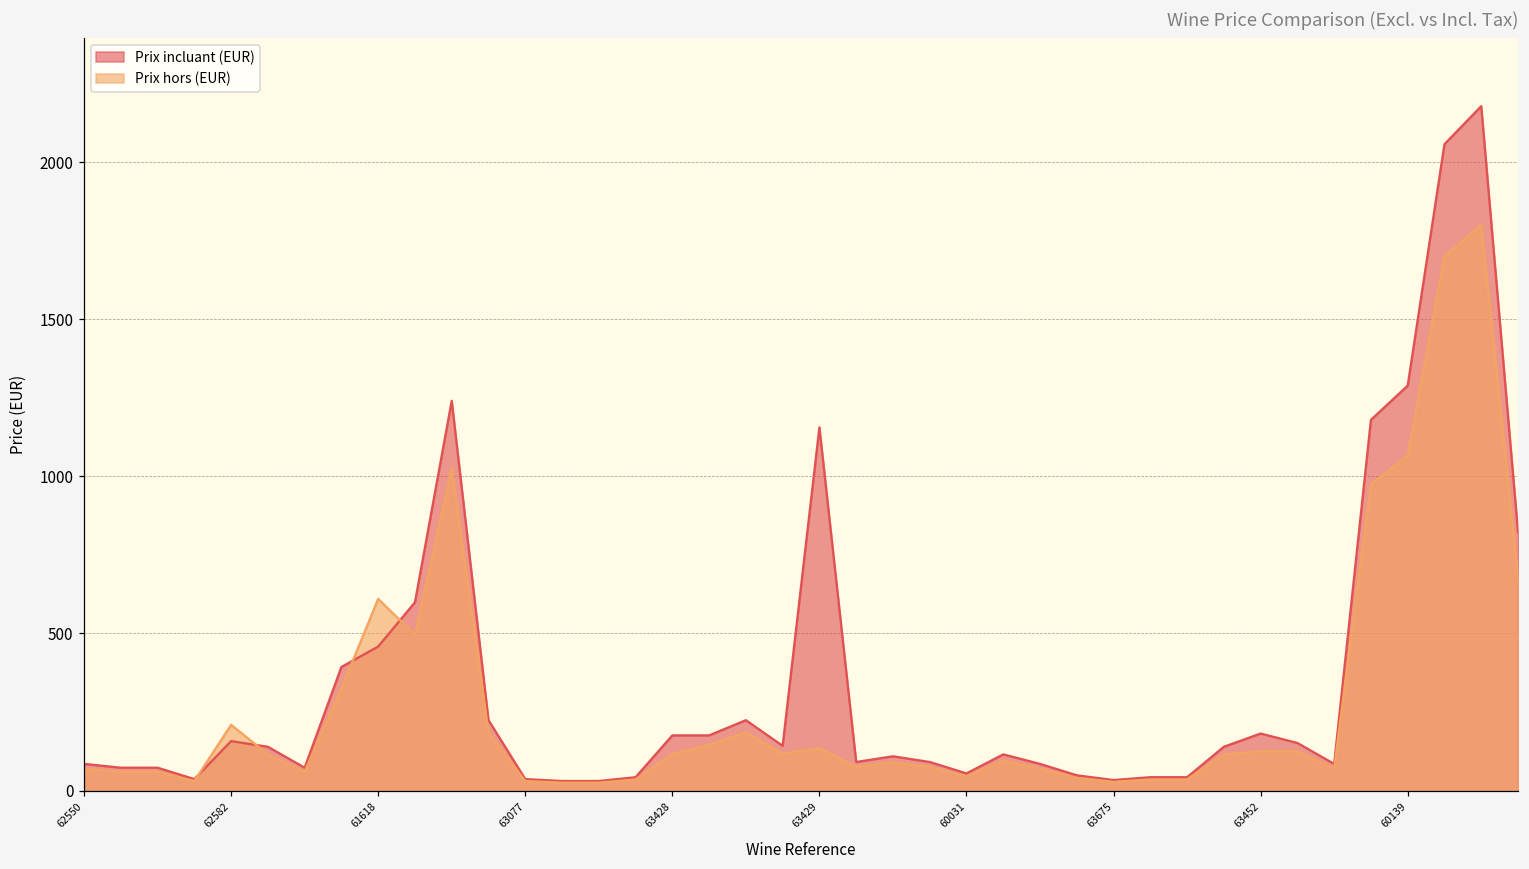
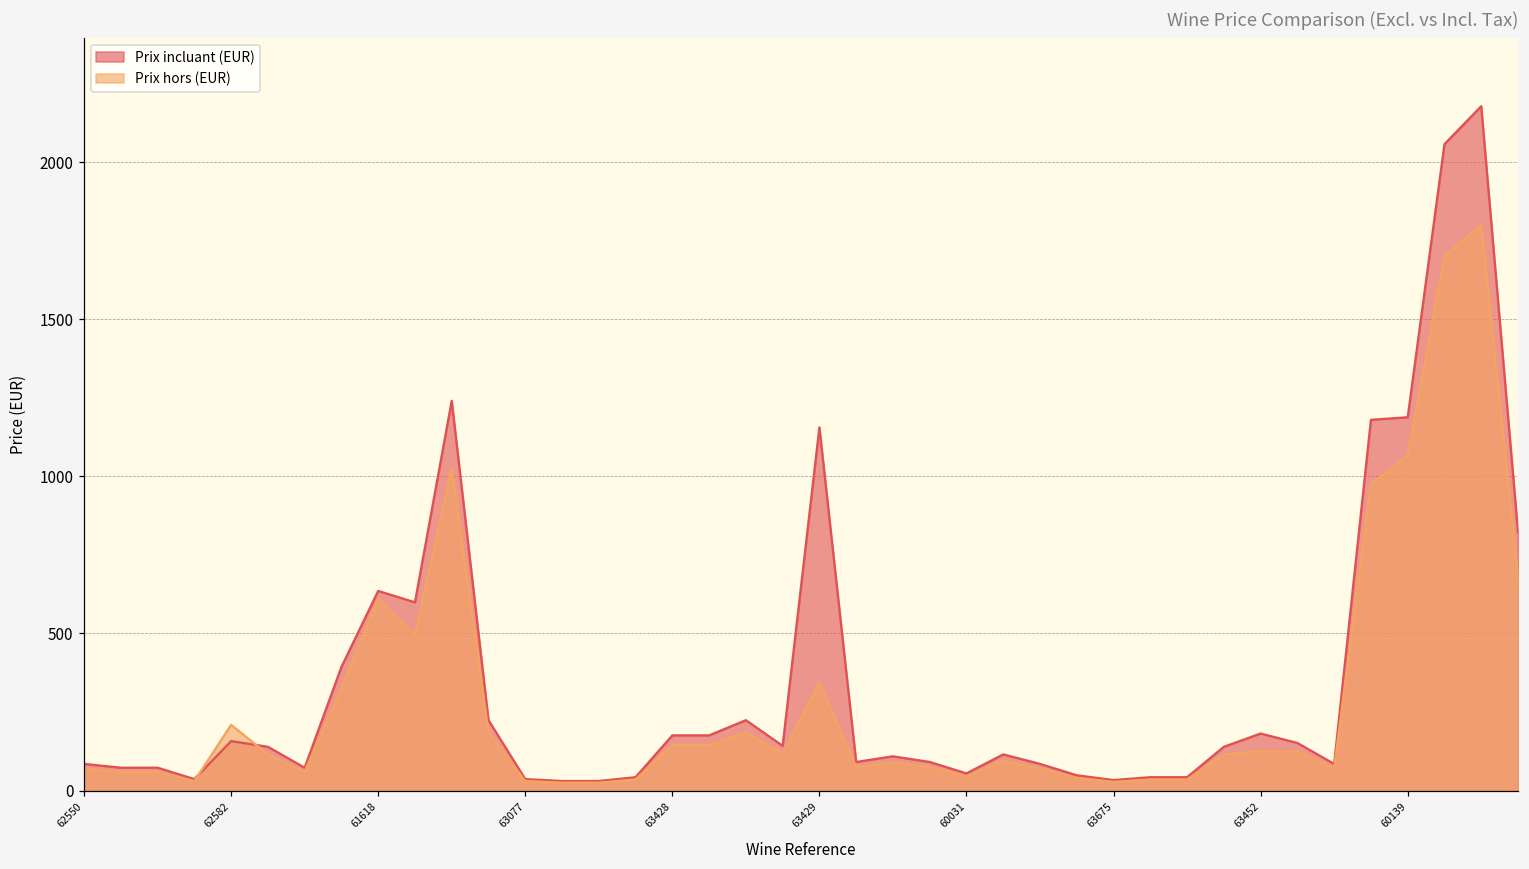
Prix incluant (EUR), 61618: 460 -> 640
Prix hors (EUR), 63428: 120 -> 150
Prix hors (EUR), 63429: 140 -> 340
Prix incluant (EUR), 60139: 1290 -> 1190
